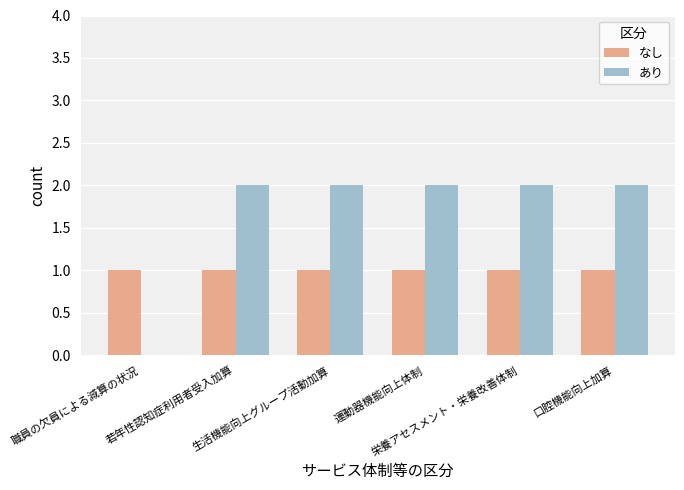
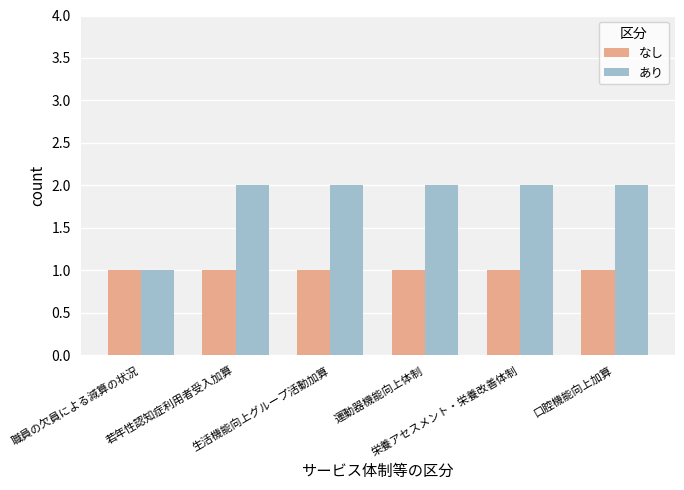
あり, 職員の欠員による減算の状況: 0 -> 1
